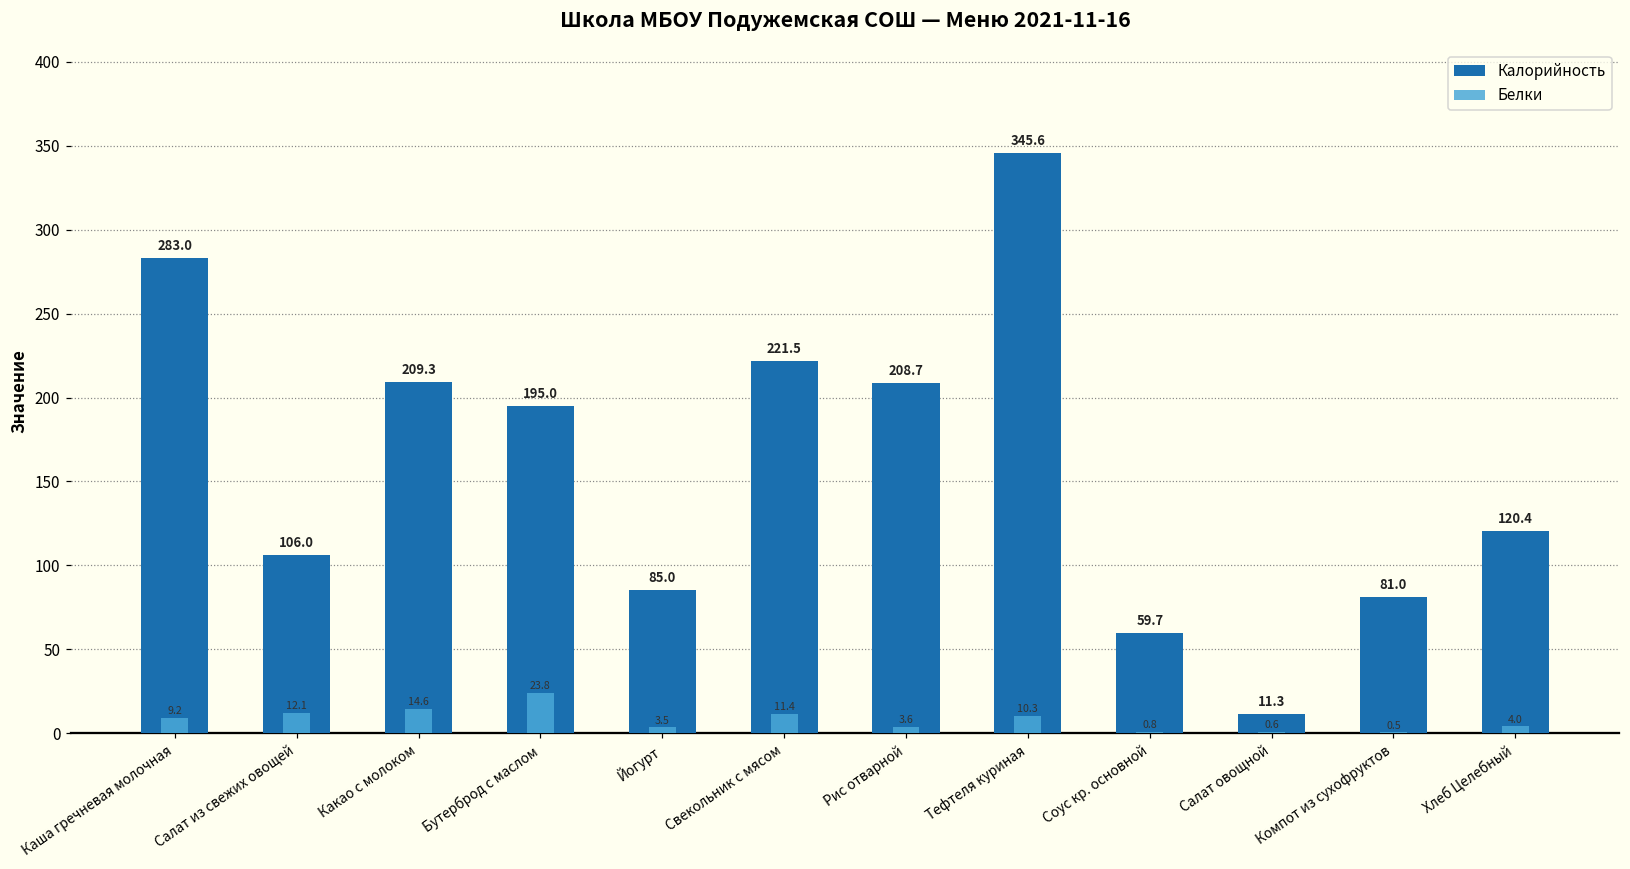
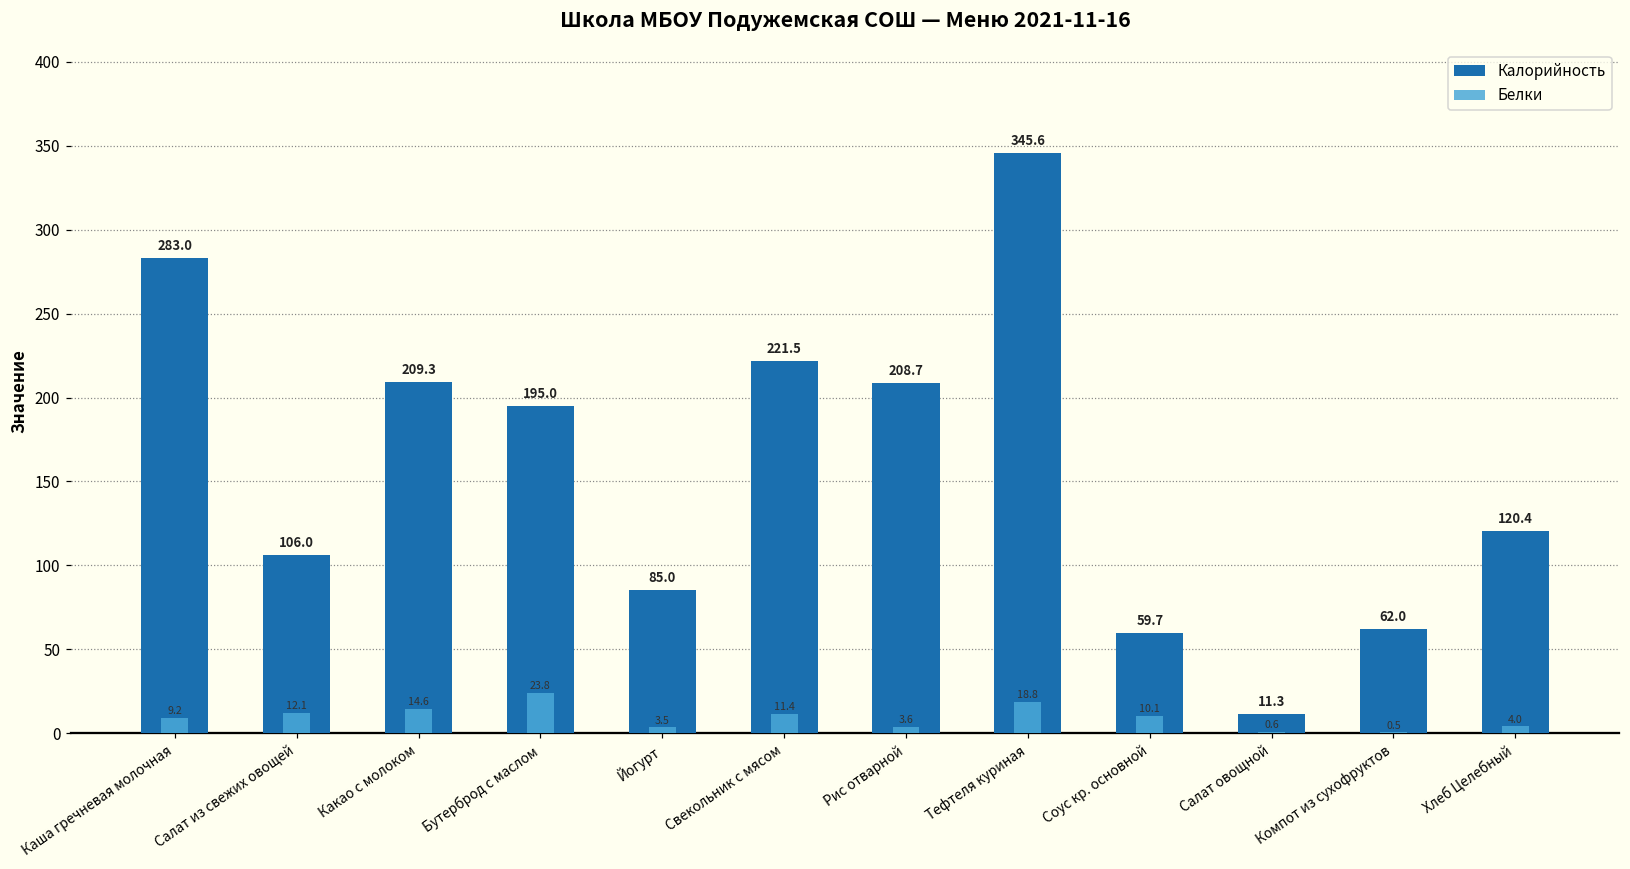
Белки, Тефтеля куриная: 10.3 -> 18.8
Белки, Соус кр. основной: 0.8 -> 10.1
Калорийность, Компот из сухофруктов: 81.0 -> 62.0
